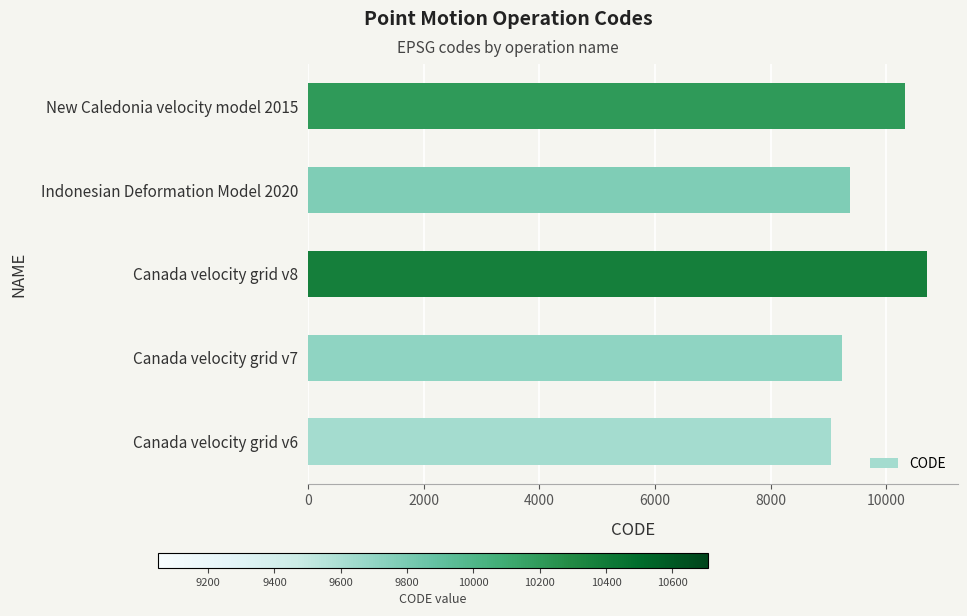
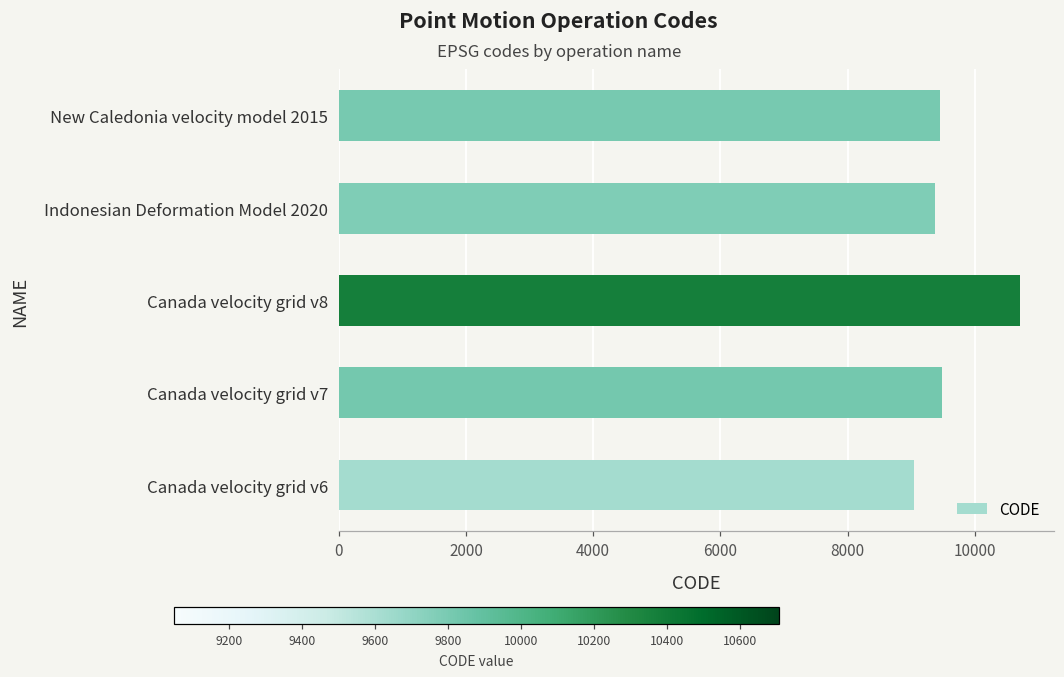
New Caledonia velocity model 2015: 10300 -> 9500
Canada velocity grid v7: 9200 -> 9500
